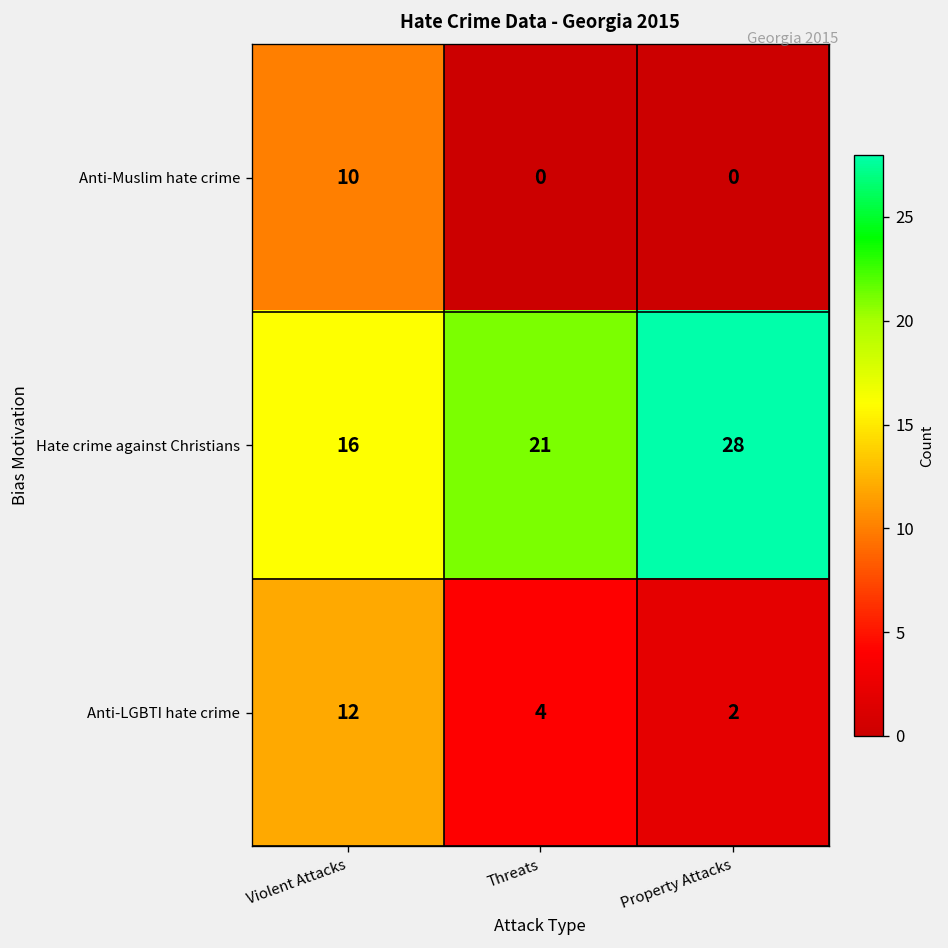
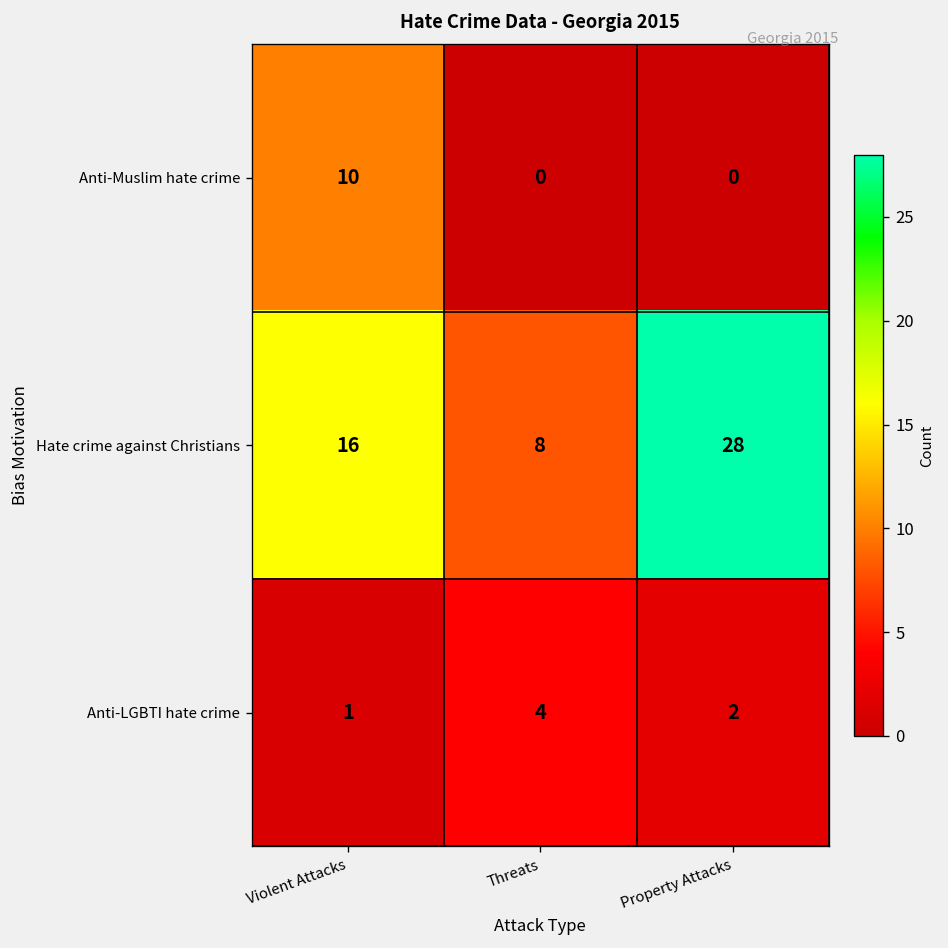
Hate crime against Christians, Threats: 21 -> 8
Anti-LGBTI hate crime, Violent Attacks: 12 -> 1
